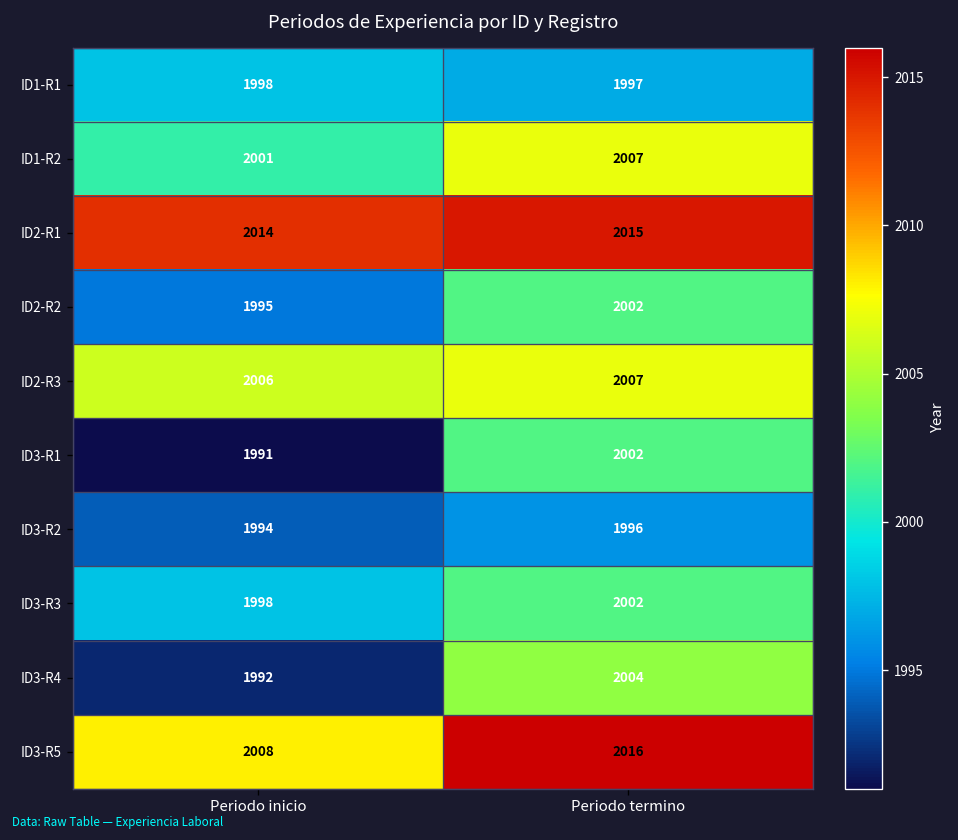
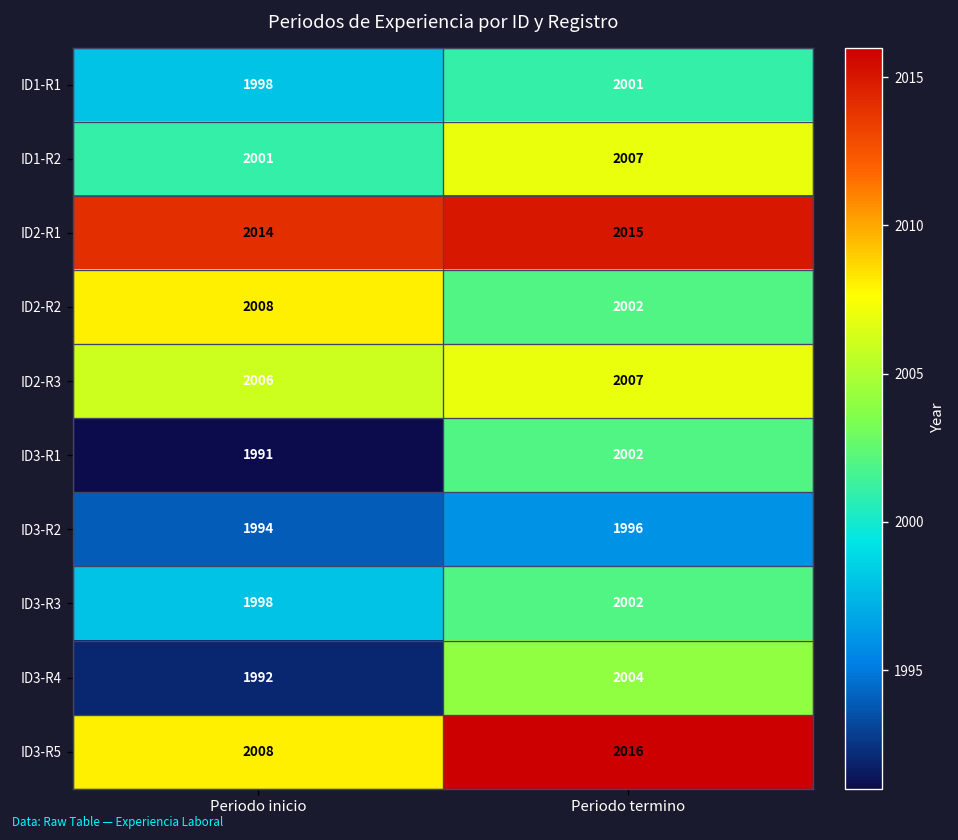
ID1-R1, Periodo termino: 1997 -> 2001
ID2-R2, Periodo inicio: 1995 -> 2008
